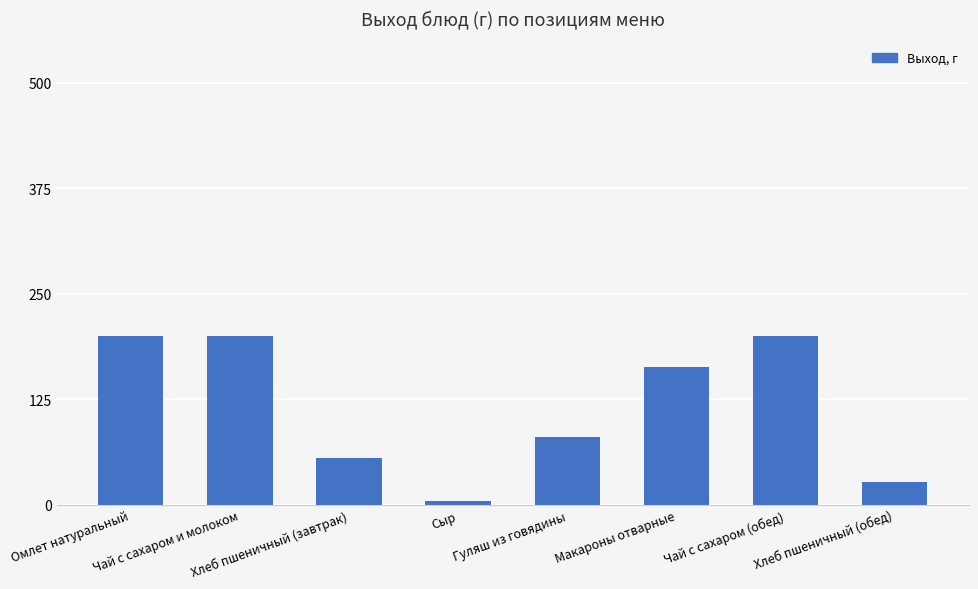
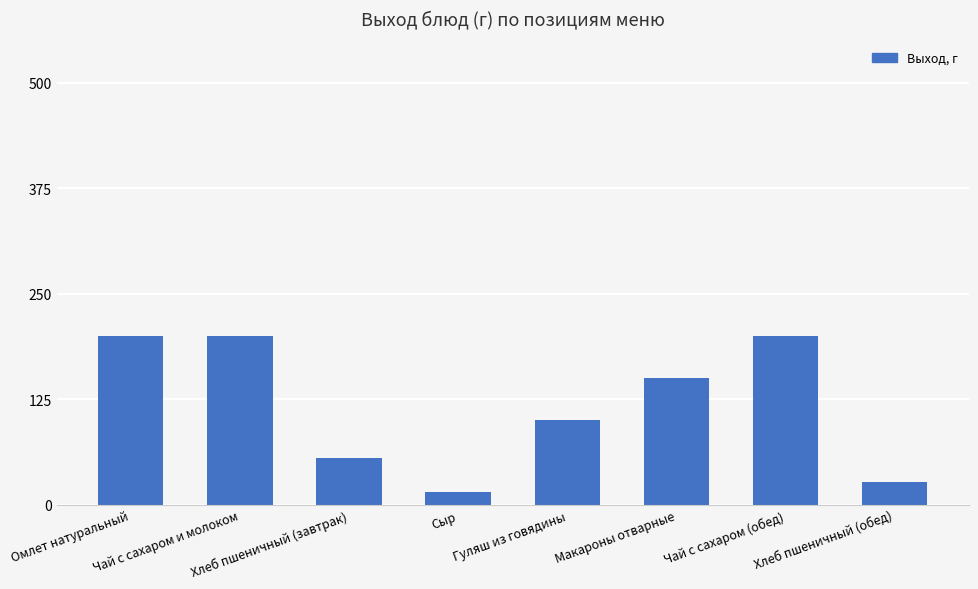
Сыр: 10 -> 20
Гуляш из говядины: 80 -> 100
Макароны отварные: 160 -> 150
